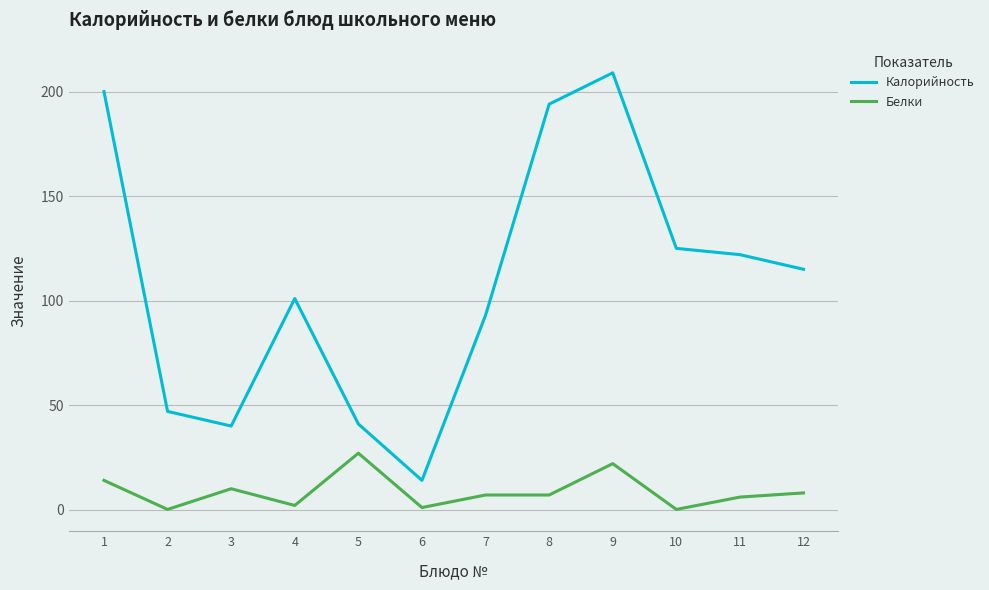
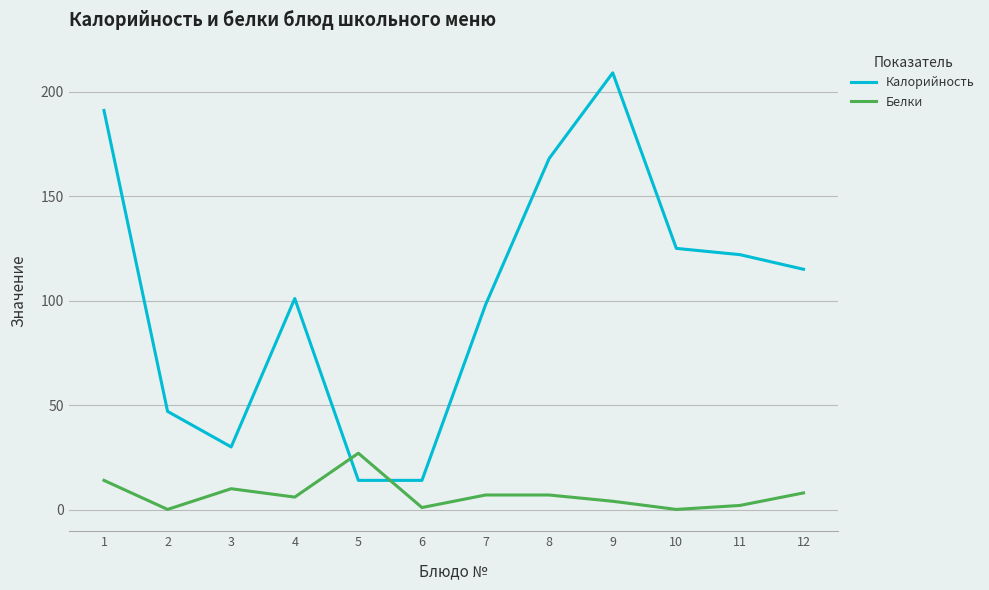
Калорийность, 1: 200 -> 191
Калорийность, 3: 40 -> 30
Белки, 4: 2 -> 6
Калорийность, 5: 41 -> 14
Калорийность, 7: 93 -> 98
Калорийность, 8: 194 -> 168
Белки, 9: 22 -> 4
Белки, 11: 6 -> 2
